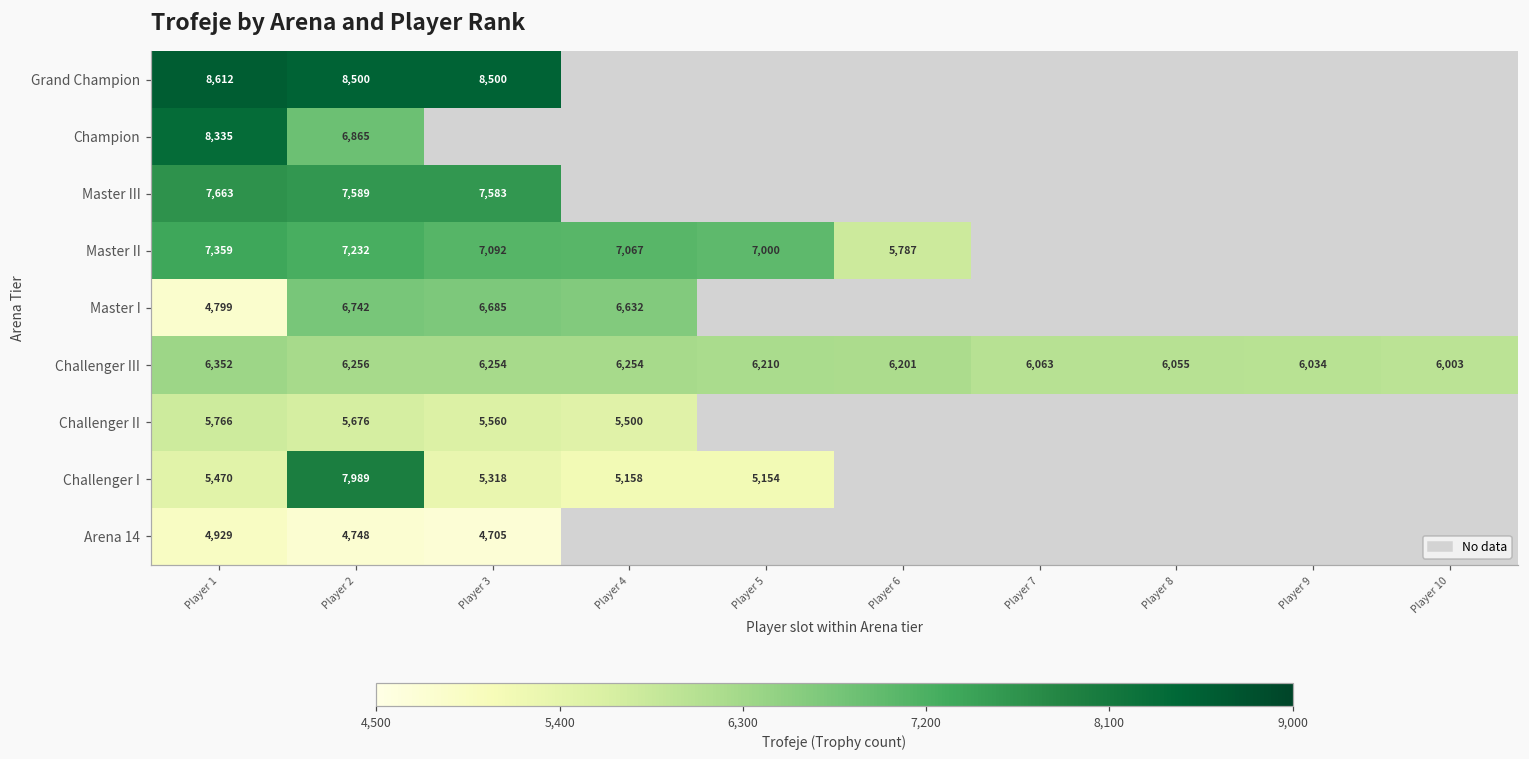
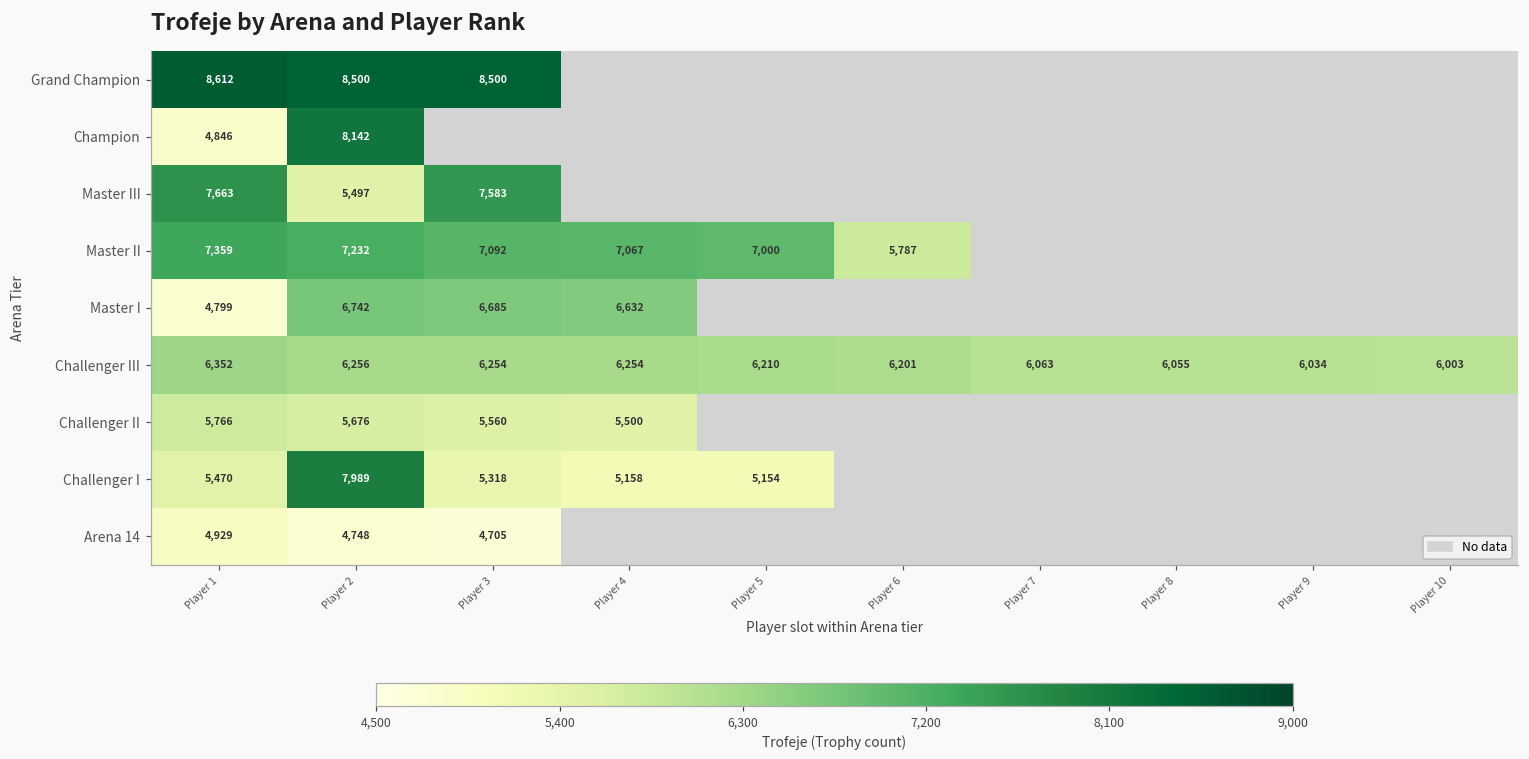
Champion, Player 1: 8,335 -> 4,846
Champion, Player 2: 6,865 -> 8,142
Master III, Player 2: 7,589 -> 5,497
